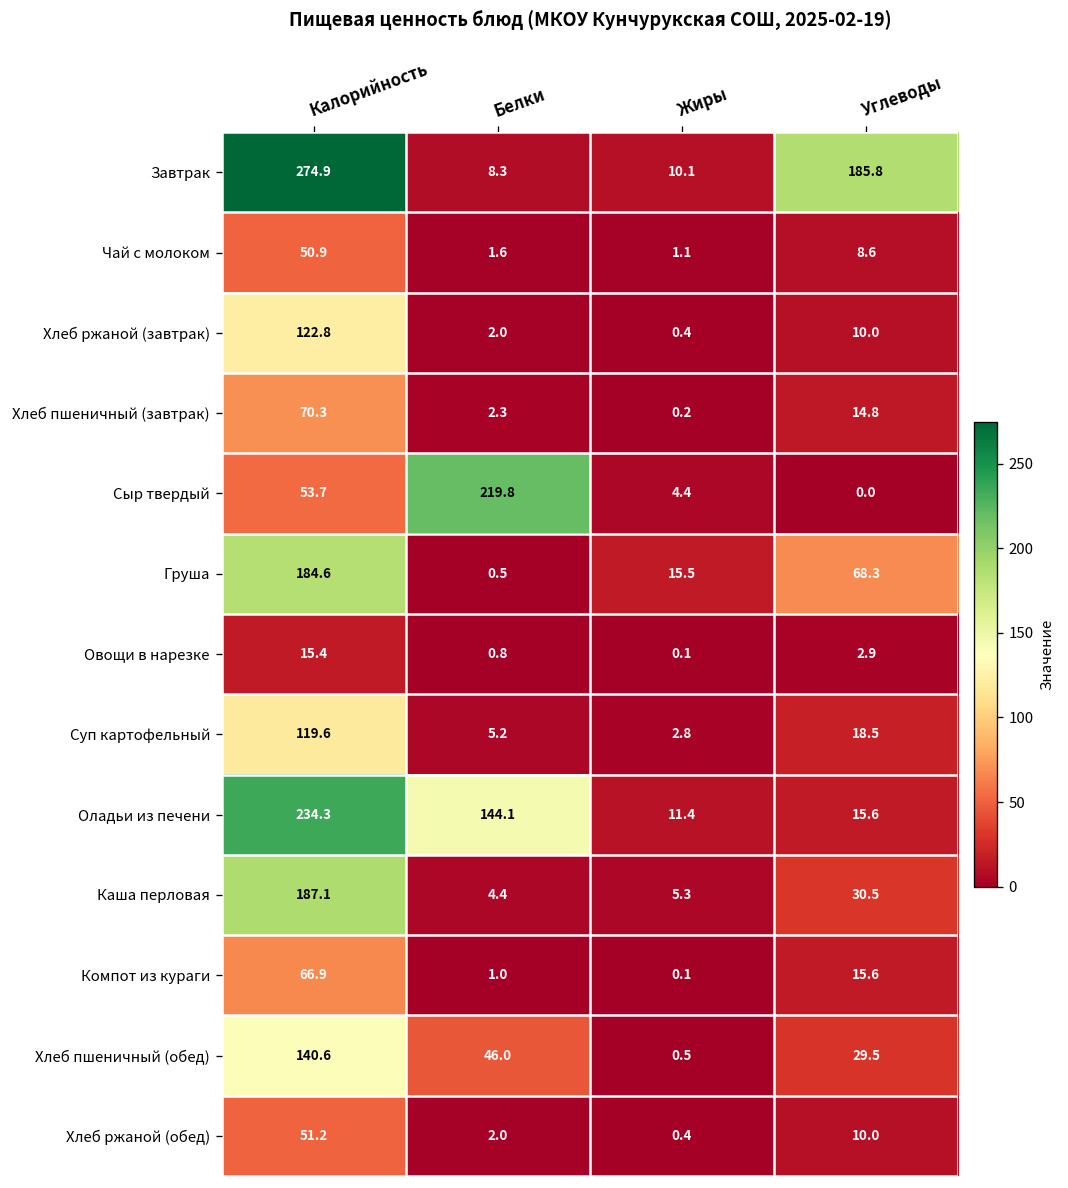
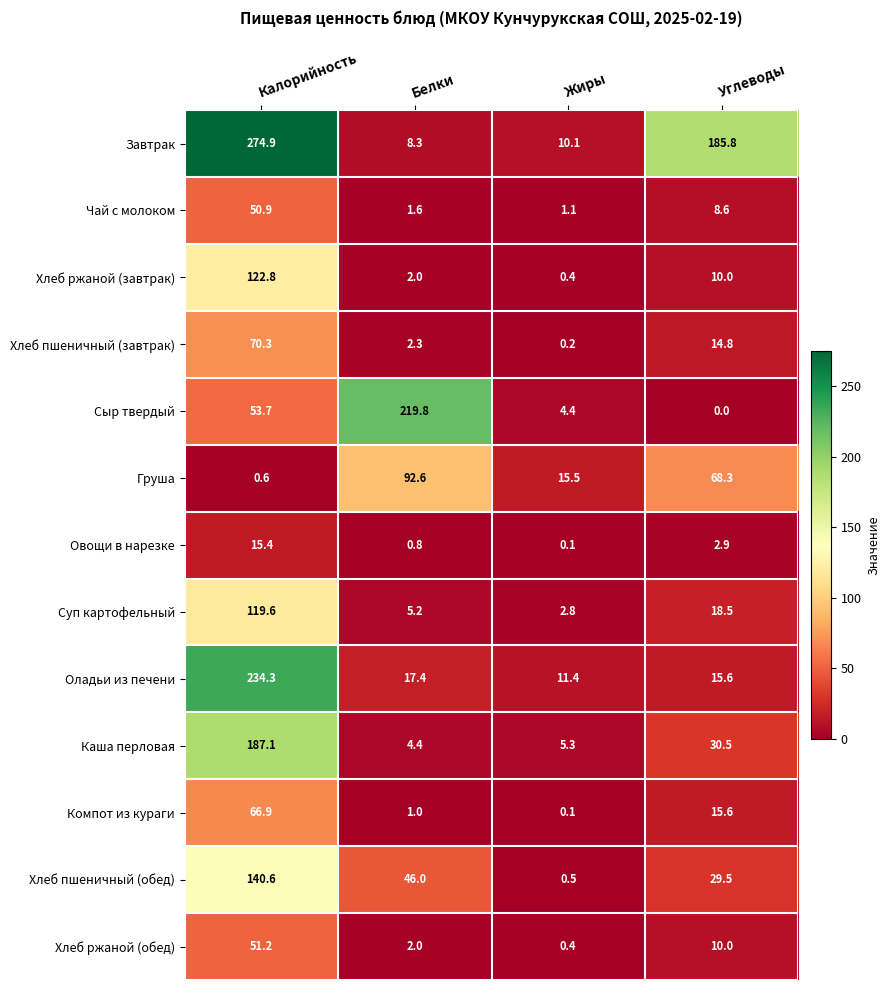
Груша, Калорийность: 184.6 -> 0.6
Груша, Белки: 0.5 -> 92.6
Оладьи из печени, Белки: 144.1 -> 17.4
